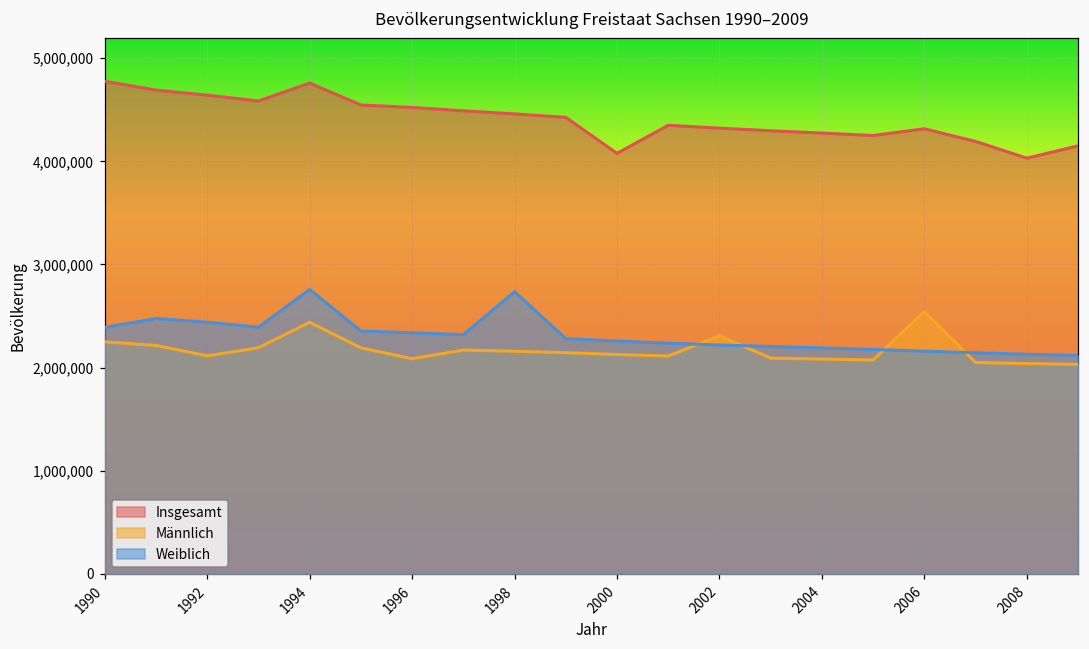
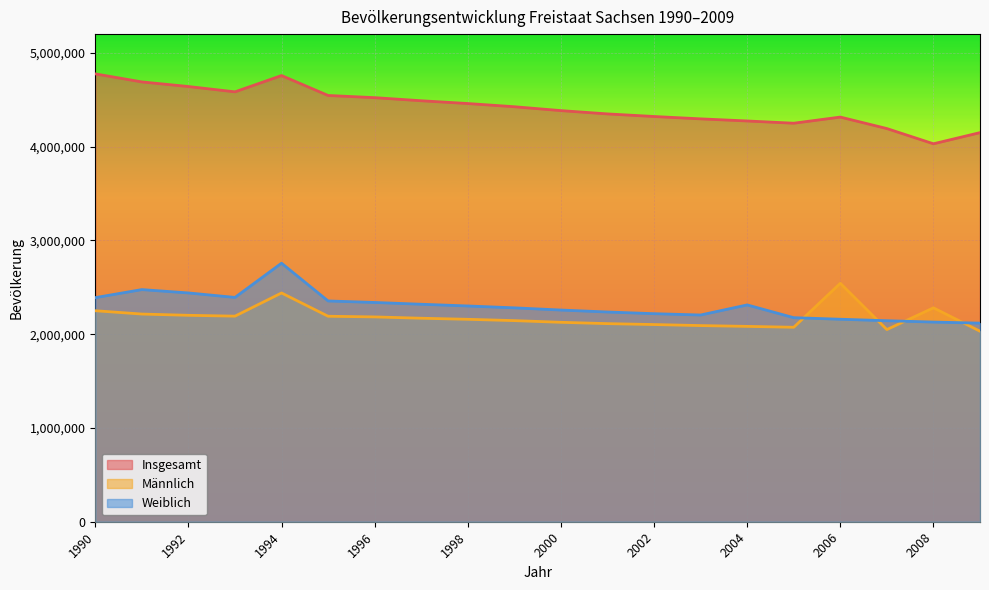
Männlich, 1992: 2,100,000 -> 2,200,000
Männlich, 1996: 2,100,000 -> 2,200,000
Weiblich, 1998: 2,700,000 -> 2,300,000
Insgesamt, 2000: 4,100,000 -> 4,400,000
Männlich, 2002: 2,300,000 -> 2,100,000
Weiblich, 2004: 2,200,000 -> 2,300,000
Männlich, 2008: 2,000,000 -> 2,300,000
